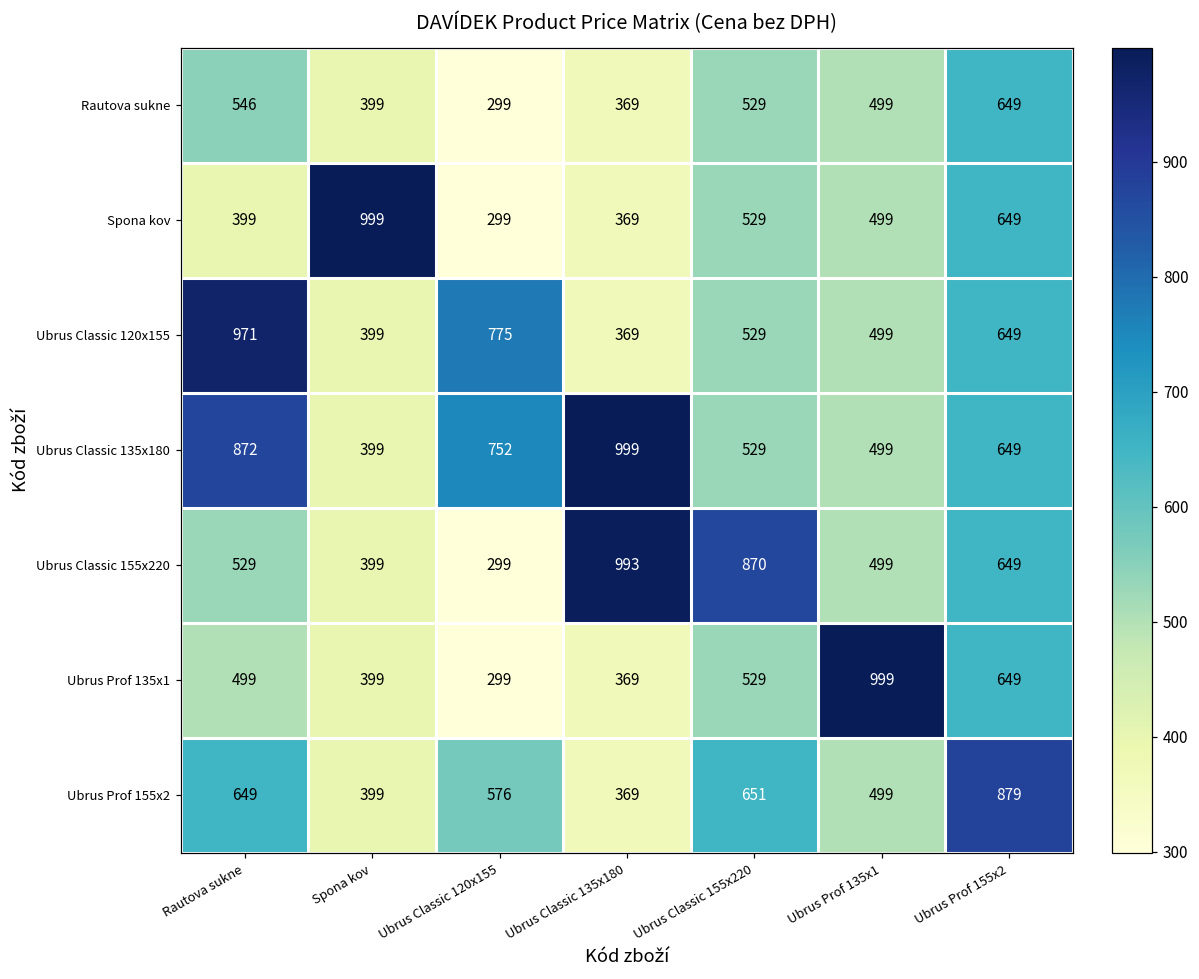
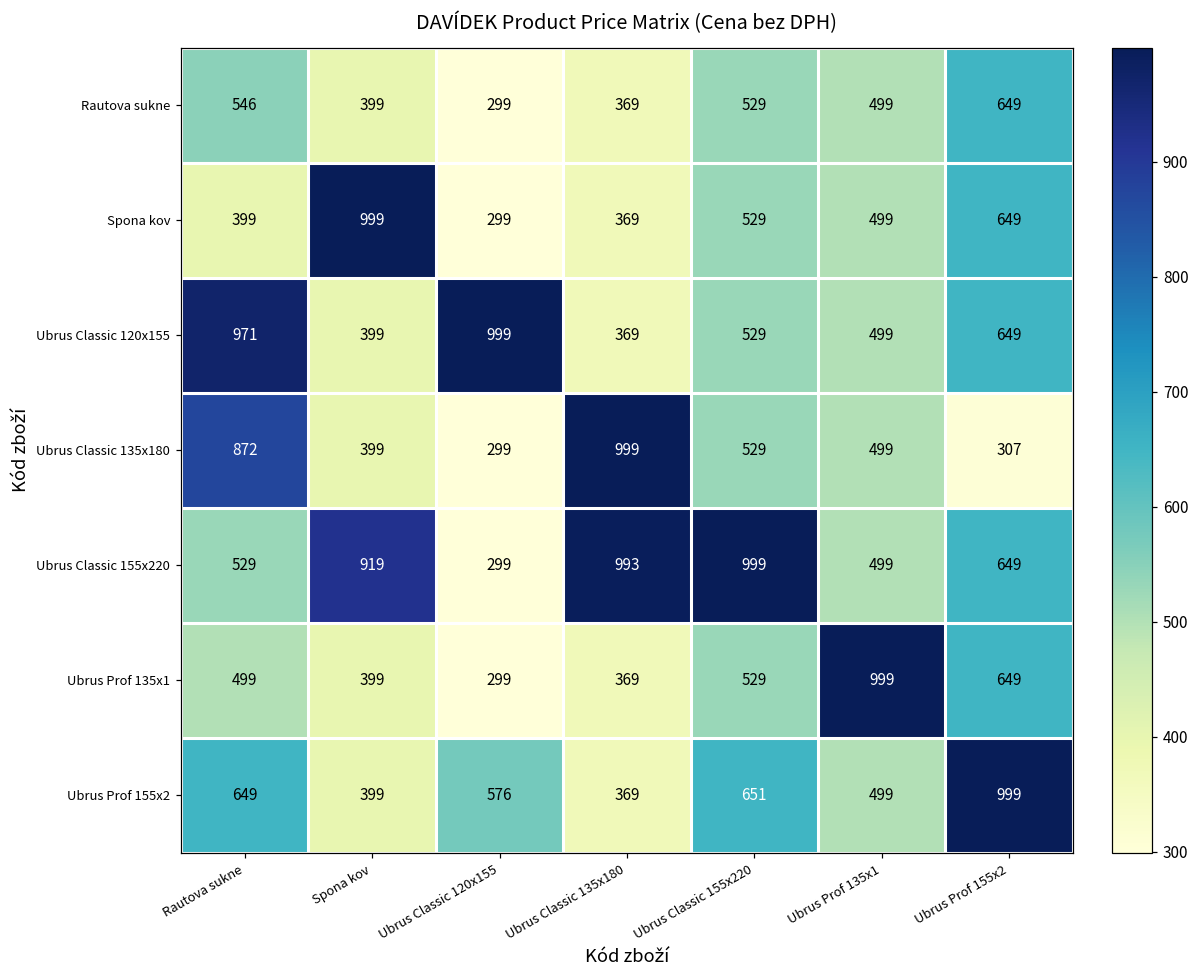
Ubrus Classic 120x155, Ubrus Classic 120x155: 775 -> 999
Ubrus Classic 135x180, Ubrus Classic 120x155: 752 -> 299
Ubrus Classic 135x180, Ubrus Prof 155x2: 649 -> 307
Ubrus Classic 155x220, Spona kov: 399 -> 919
Ubrus Classic 155x220, Ubrus Classic 155x220: 870 -> 999
Ubrus Prof 155x2, Ubrus Prof 155x2: 879 -> 999
